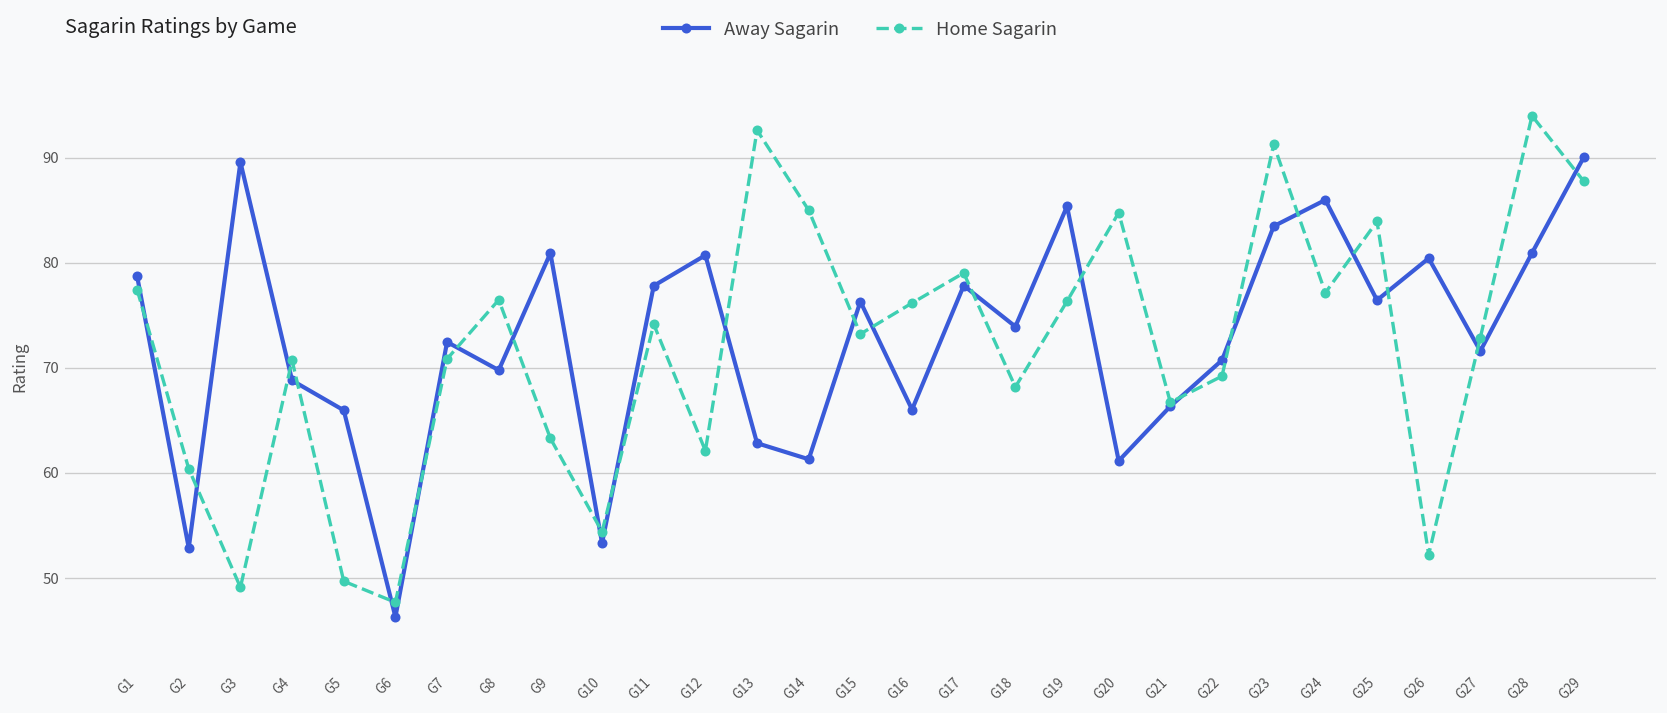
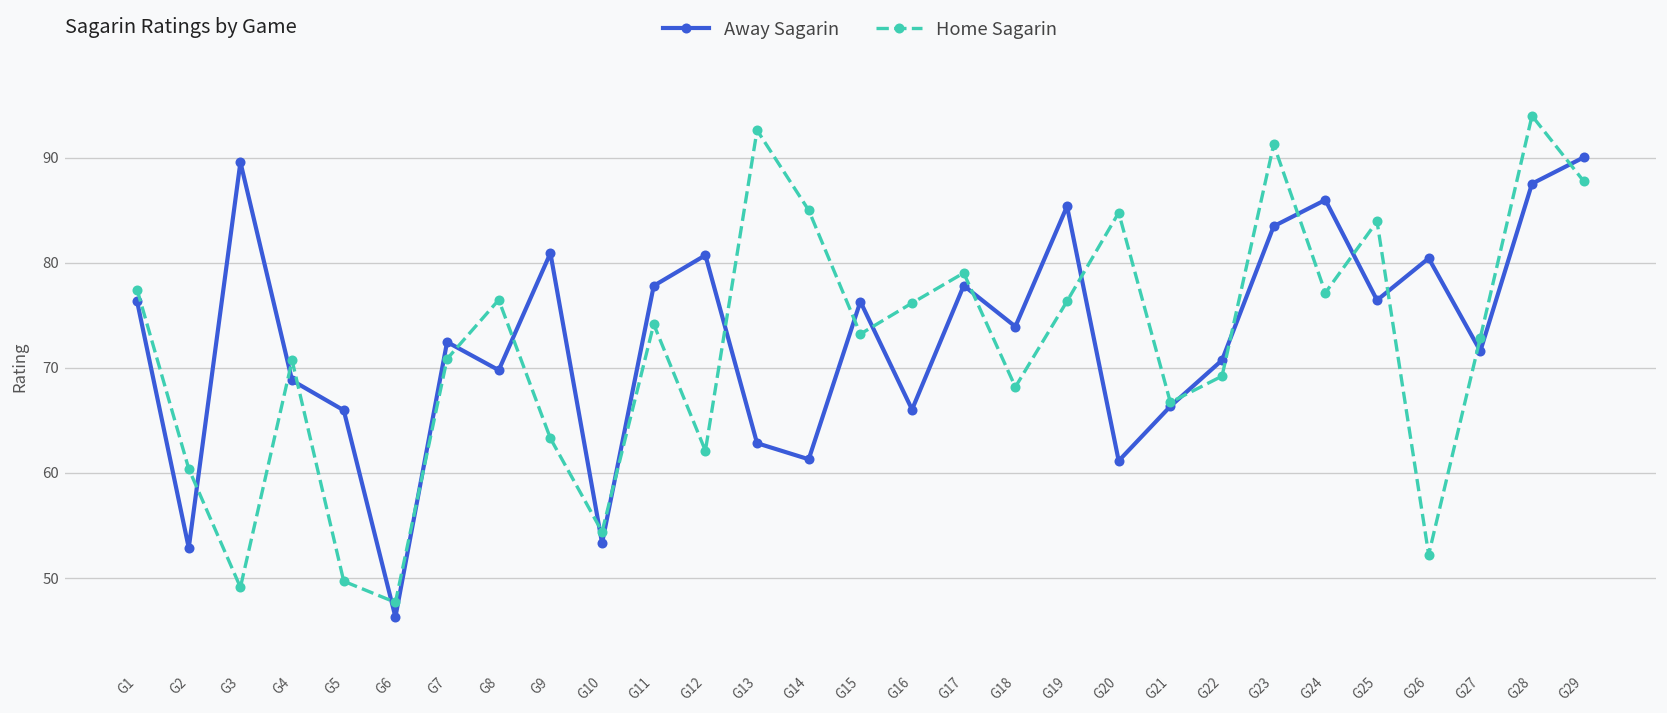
Away Sagarin, G1: 79 -> 76
Away Sagarin, G28: 81 -> 88
